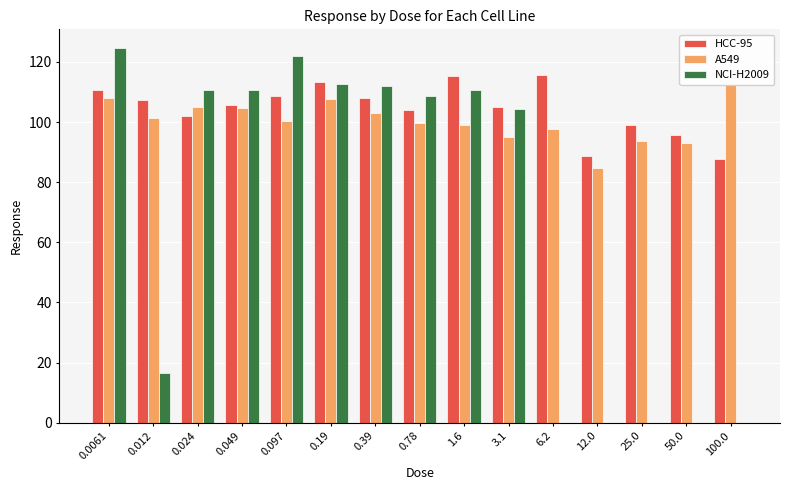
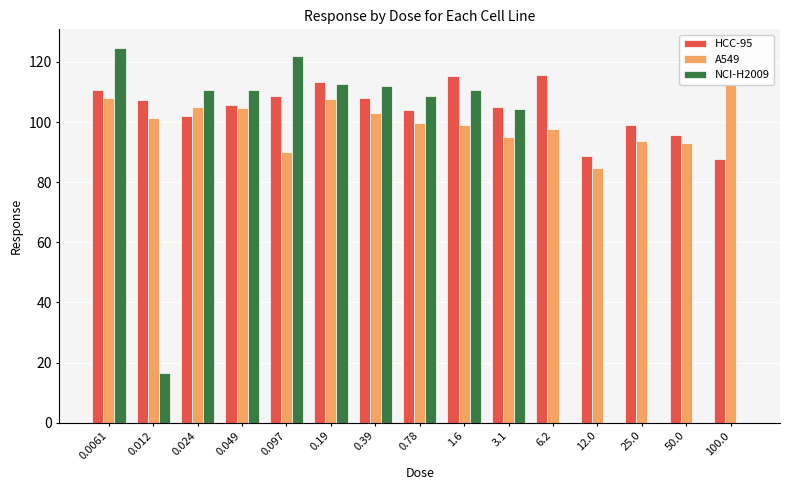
A549, 0.097: 100 -> 90
